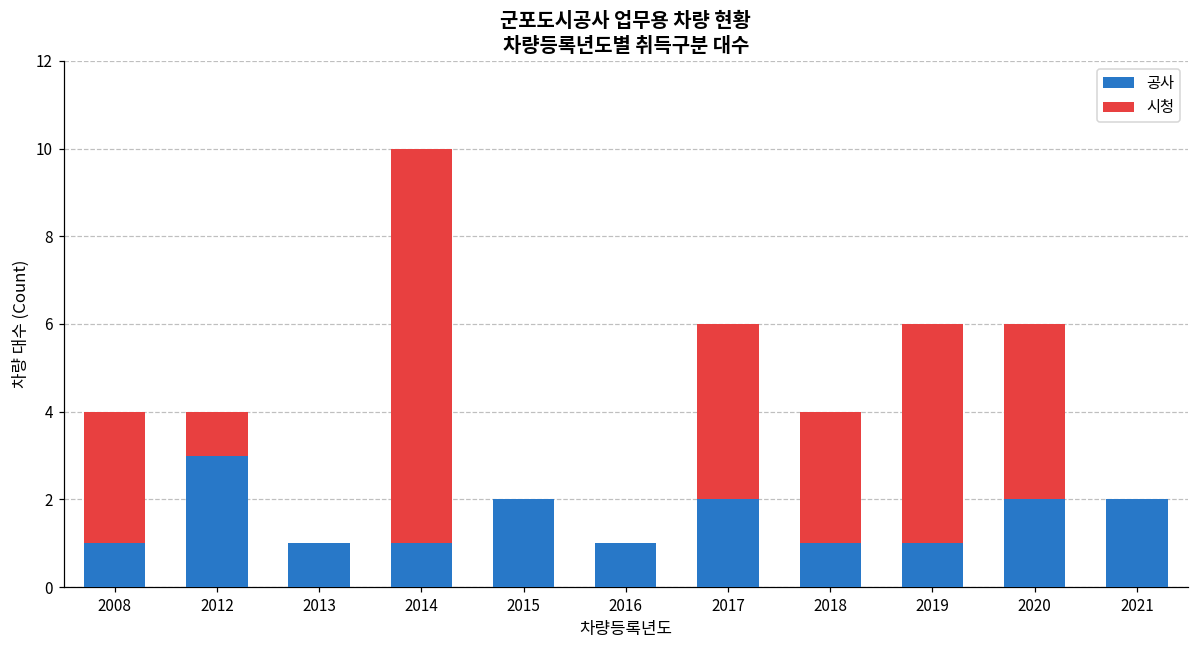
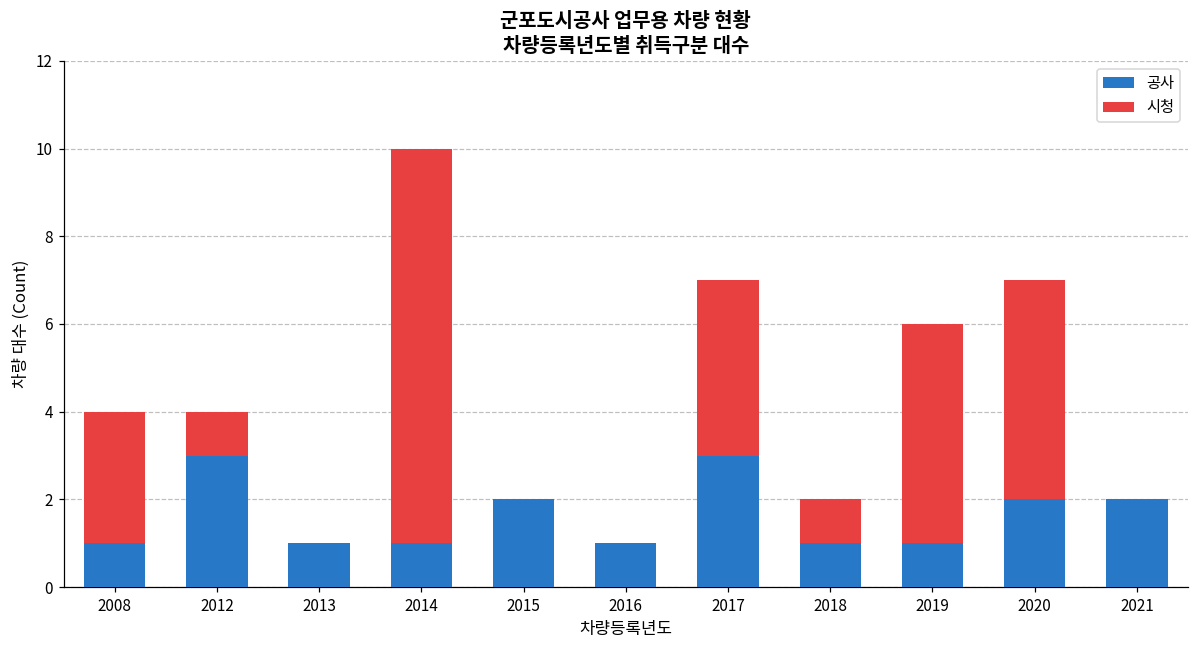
공사, 2017: 2 -> 3
시청, 2018: 3 -> 1
시청, 2020: 4 -> 5
